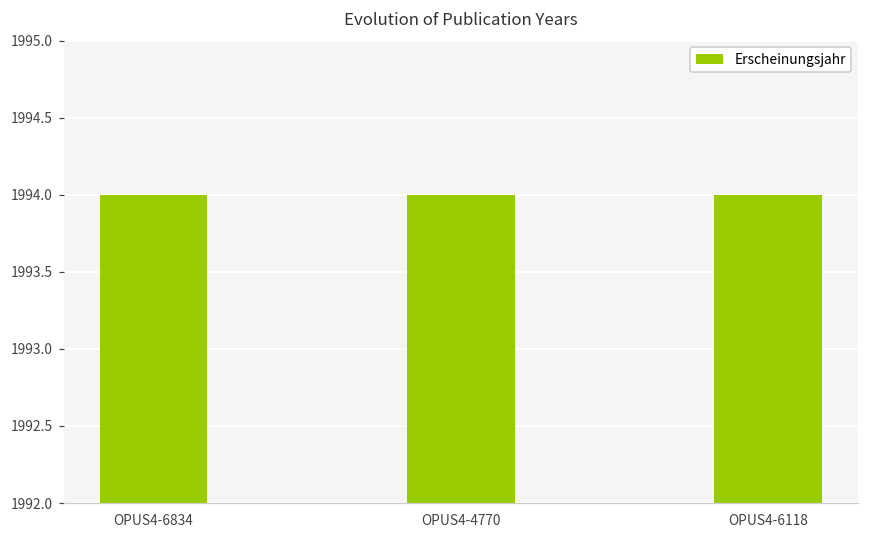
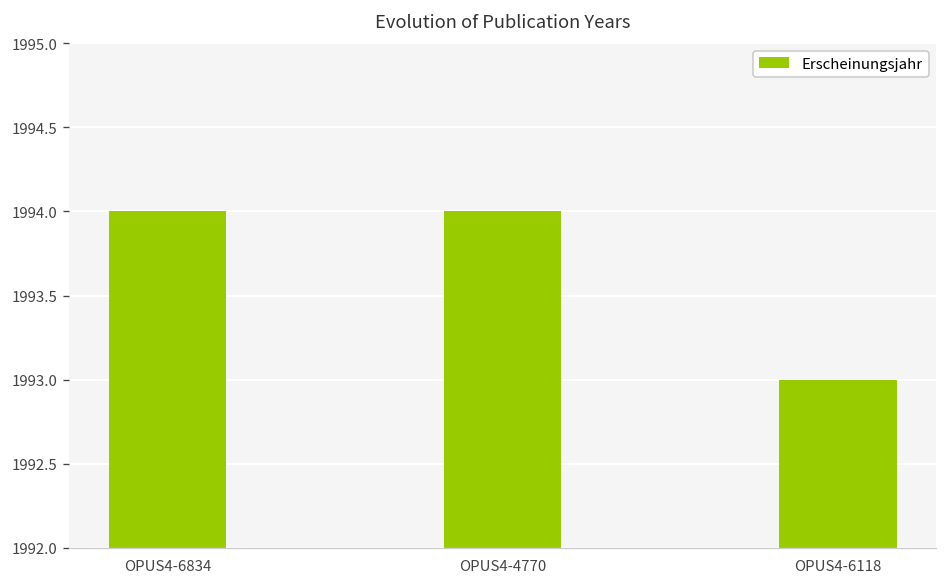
OPUS4-6118: 1994 -> 1993
